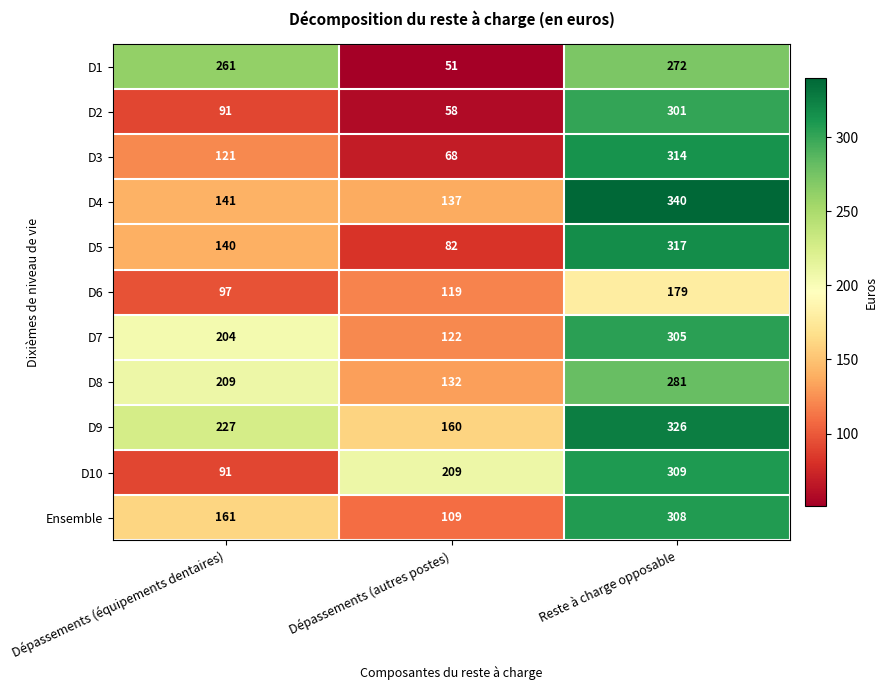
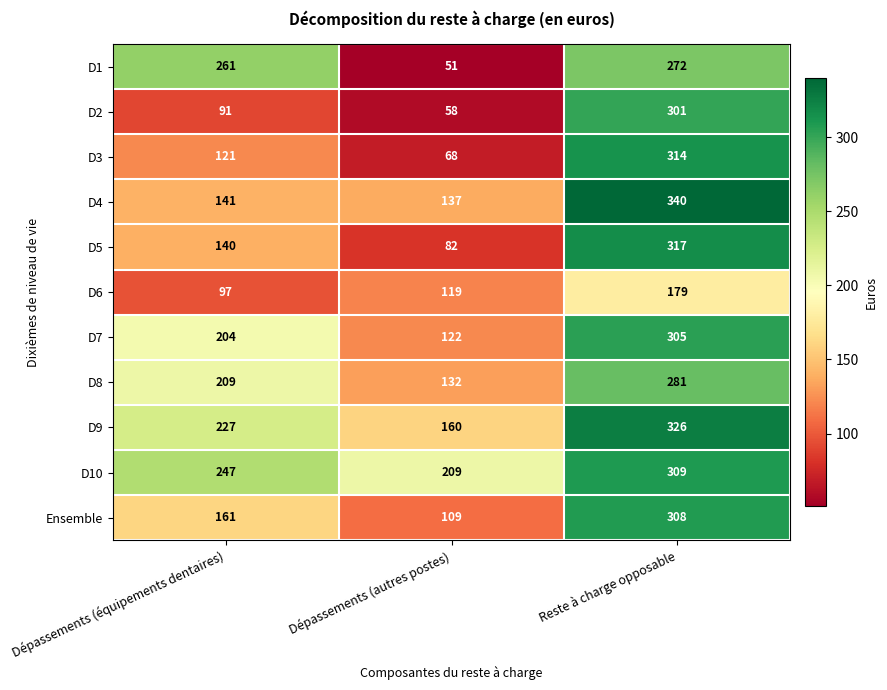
D10, Dépassements (équipements dentaires): 91 -> 247
